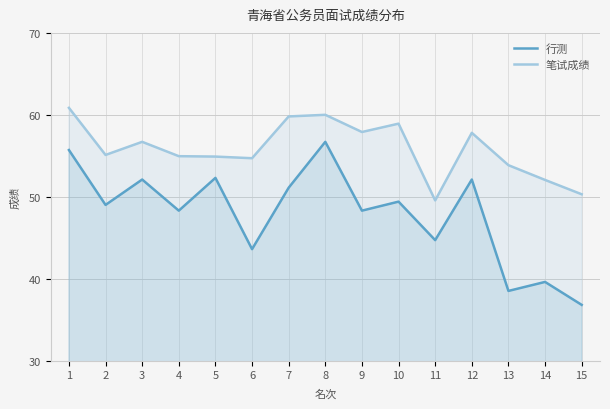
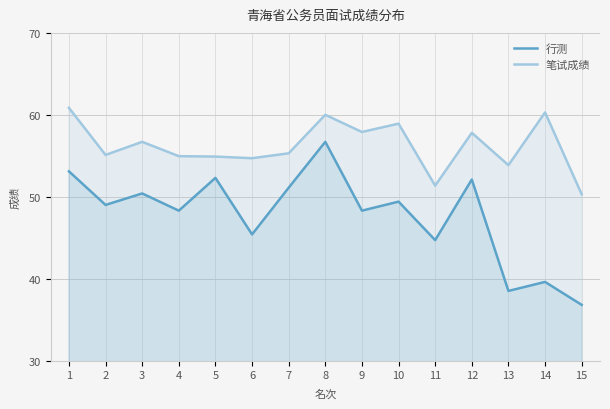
行测, 1: 56 -> 53
行测, 3: 52 -> 50
行测, 6: 44 -> 45
笔试成绩, 7: 60 -> 55
笔试成绩, 11: 50 -> 51
笔试成绩, 14: 52 -> 60
